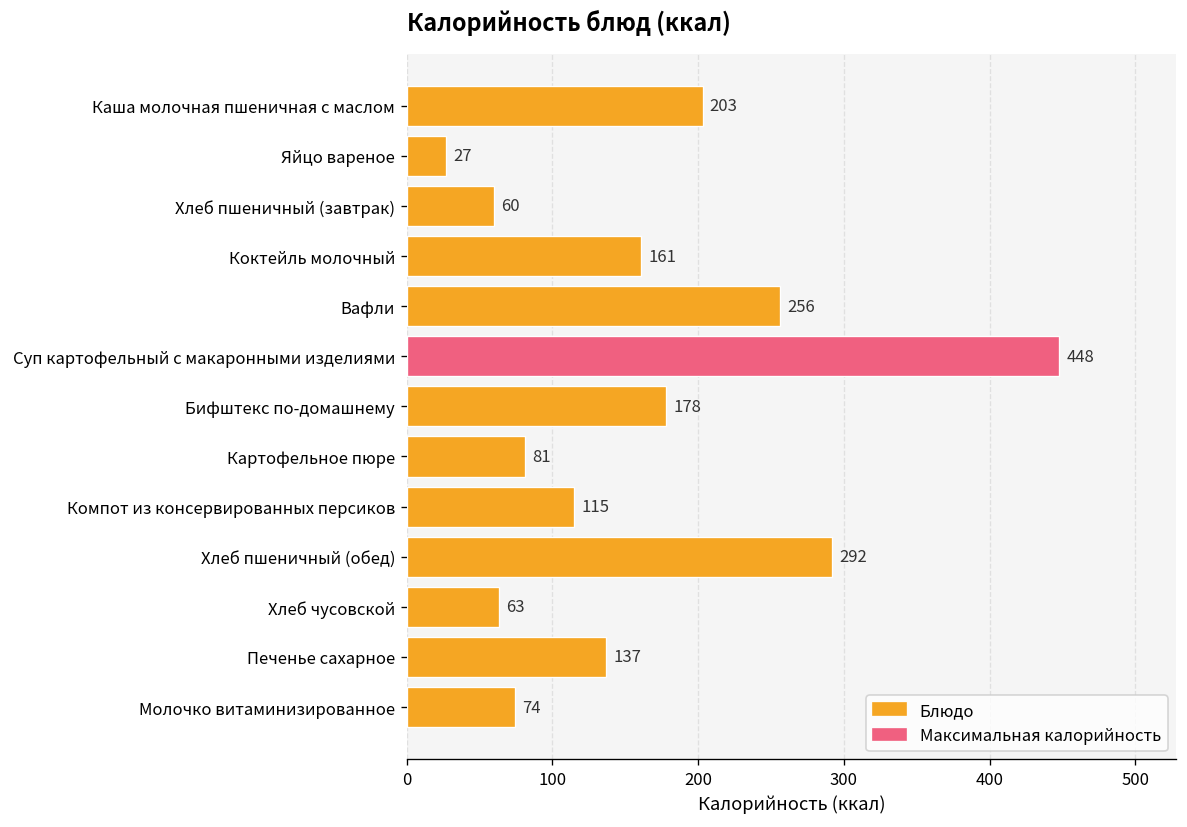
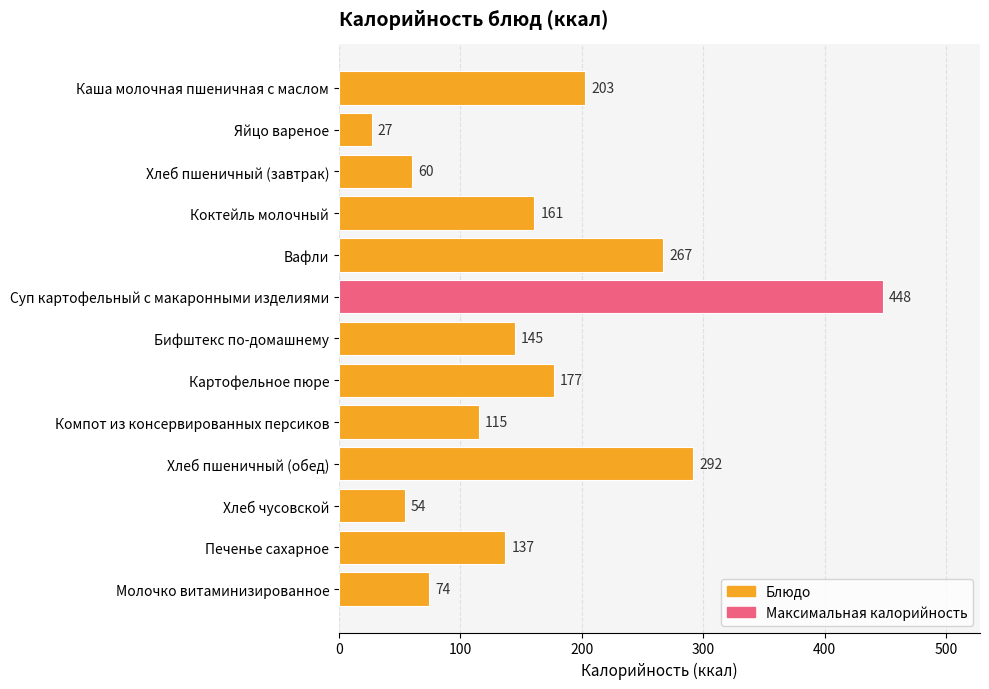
Вафли: 256 -> 267
Бифштекс по-домашнему: 178 -> 145
Картофельное пюре: 81 -> 177
Хлеб чусовской: 63 -> 54
